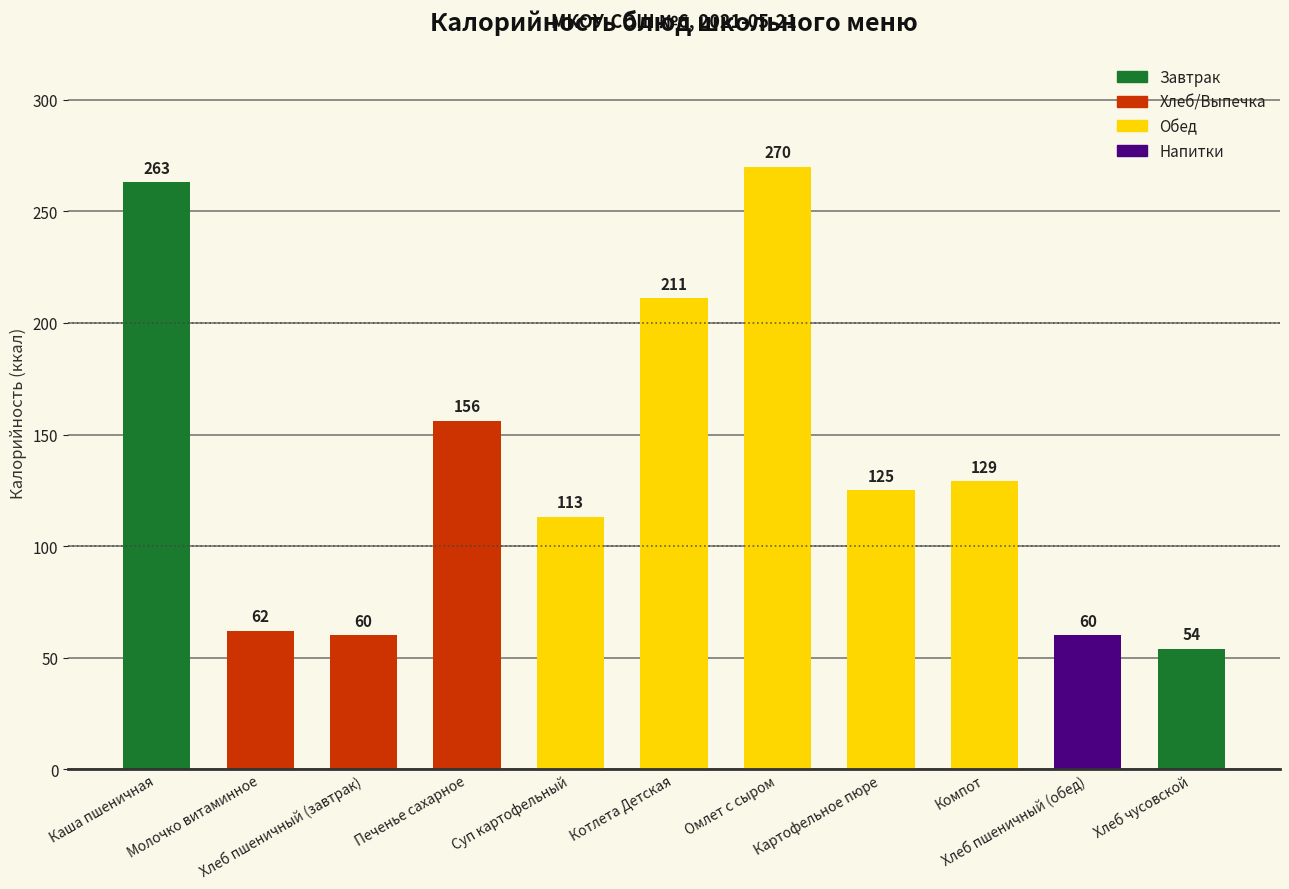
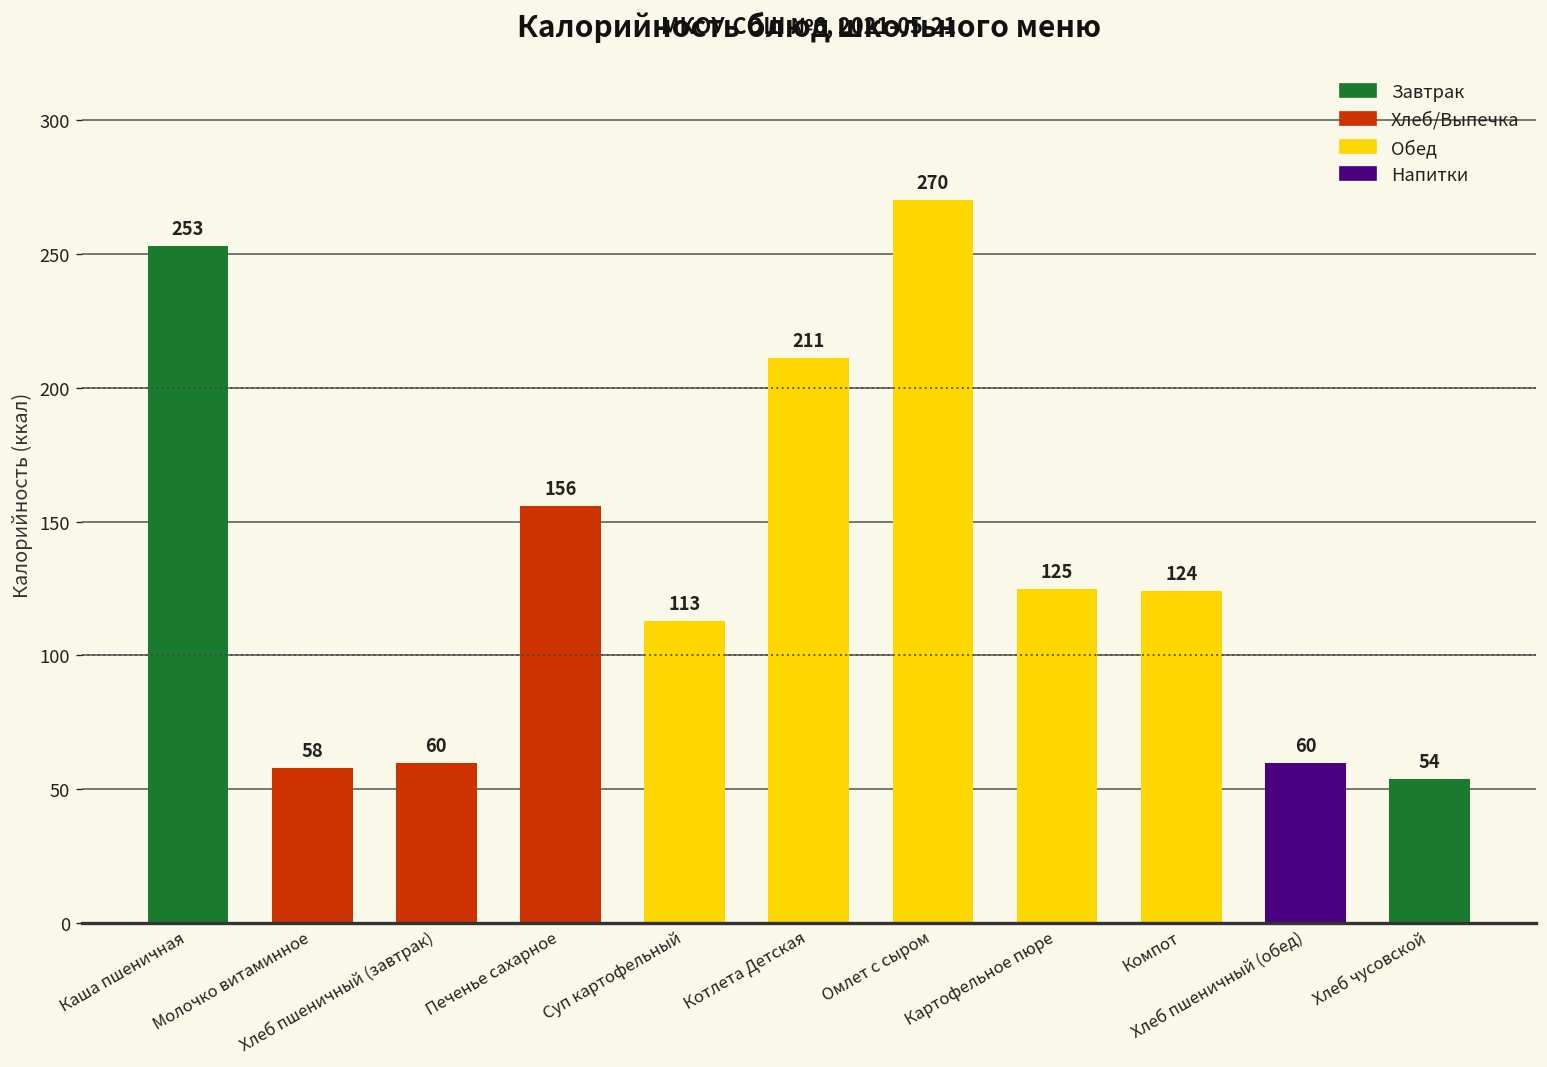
Каша пшеничная: 263 -> 253
Молочко витаминное: 62 -> 58
Компот: 129 -> 124
